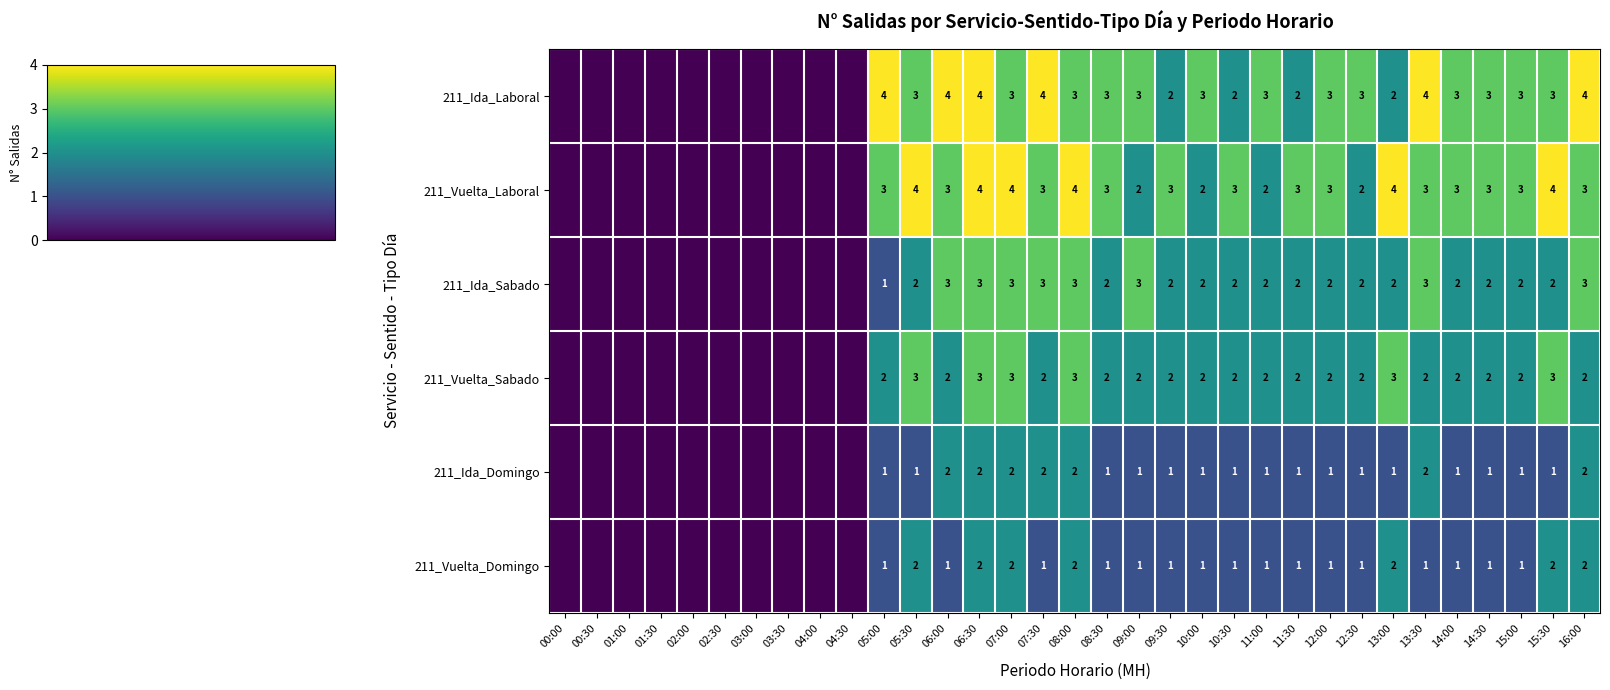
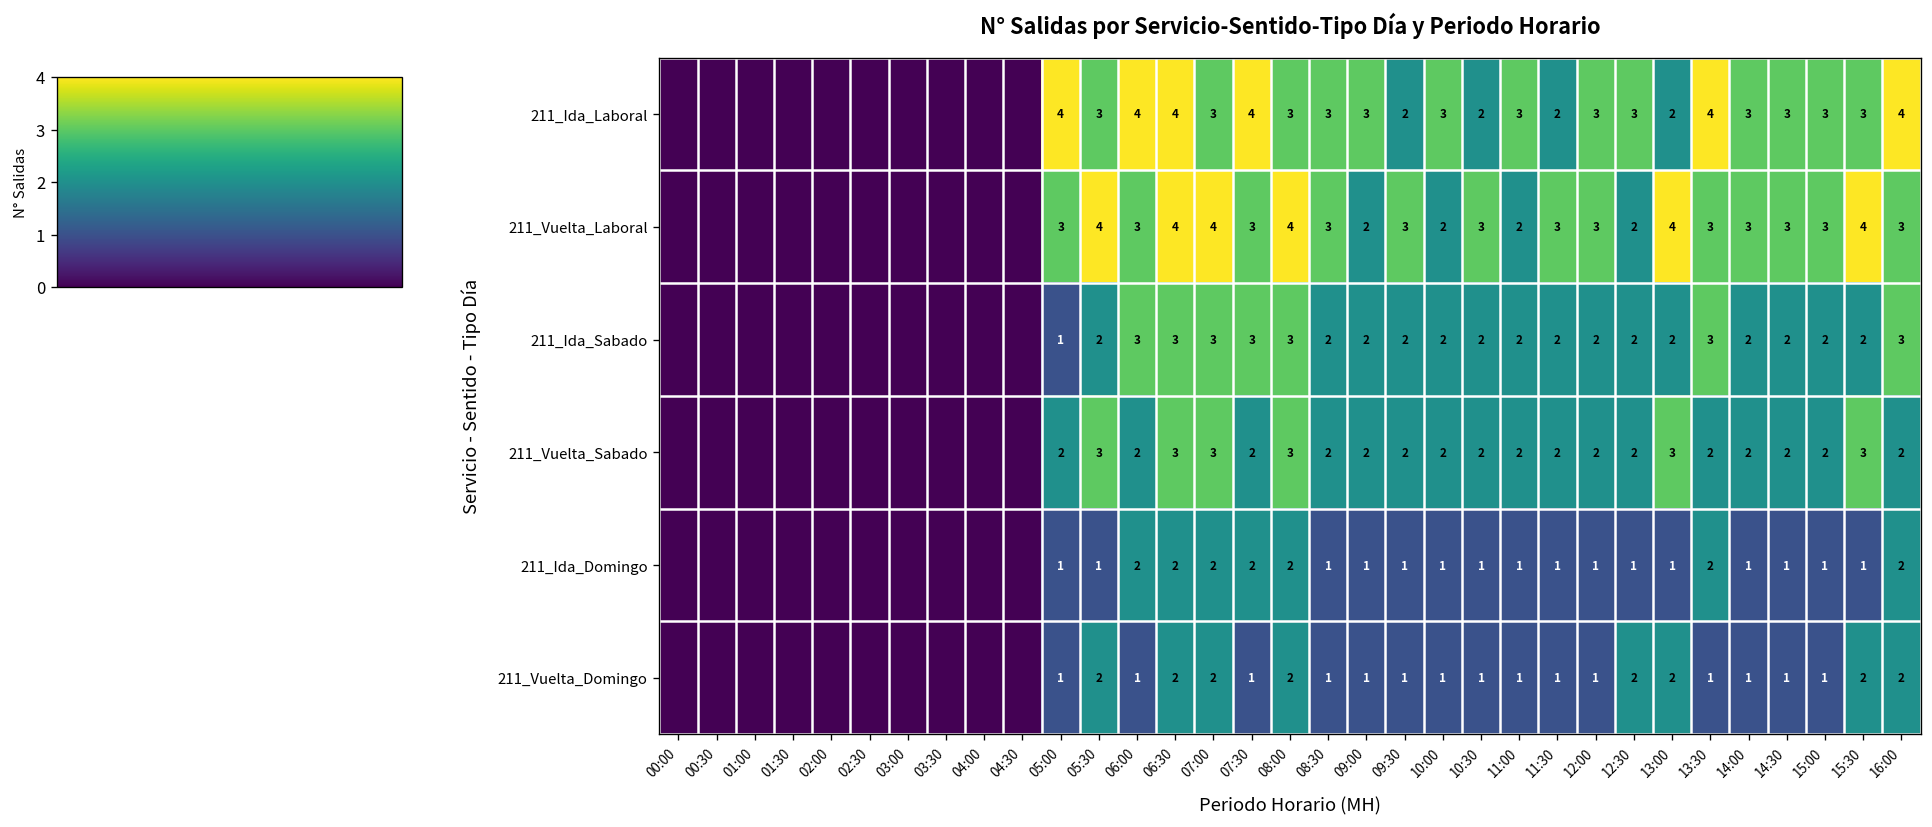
211_Ida_Sabado, 09:00: 3 -> 2
211_Vuelta_Domingo, 12:30: 1 -> 2
